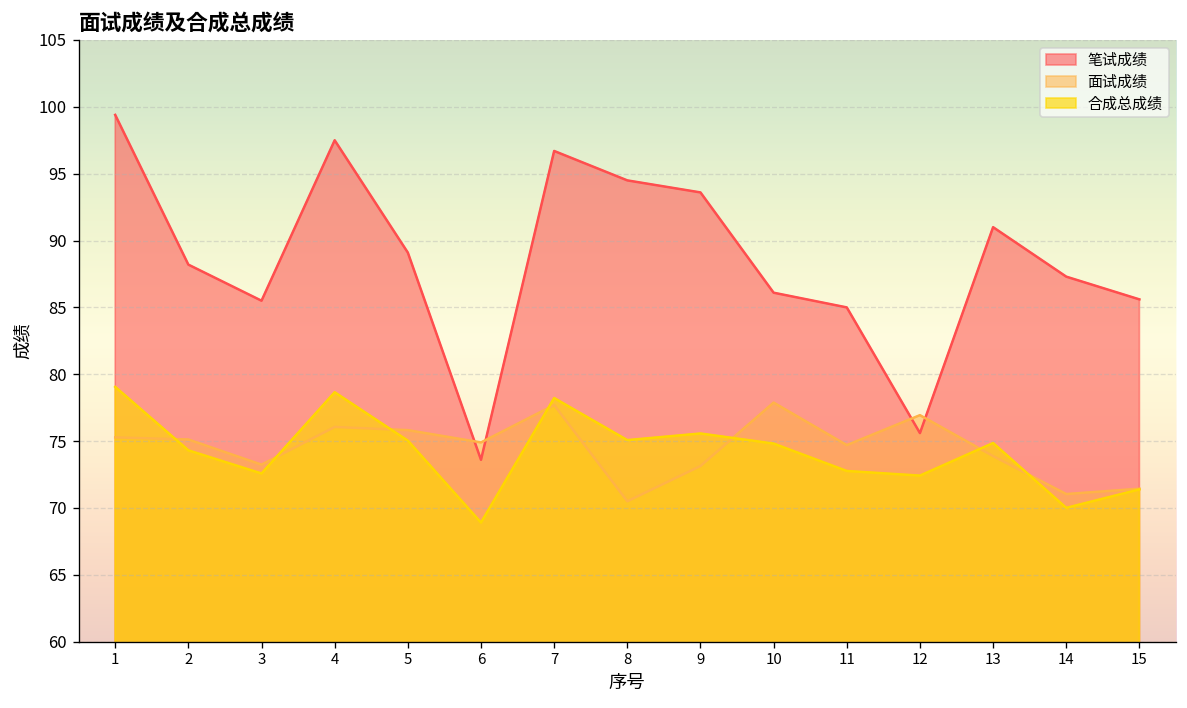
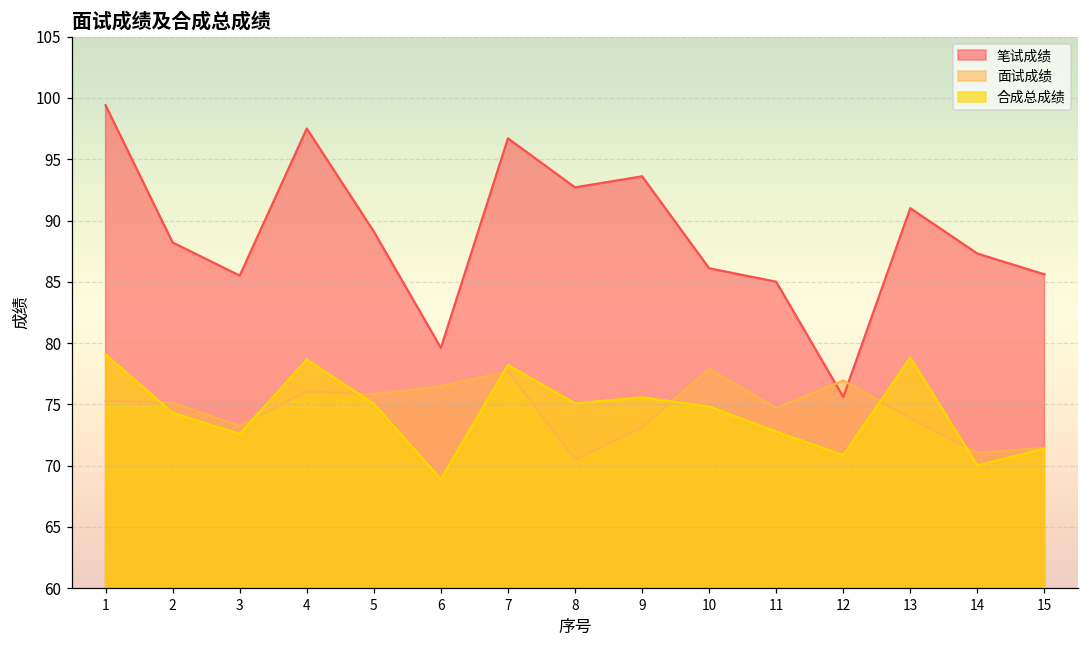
笔试成绩, 6: 73.6 -> 79.6
面试成绩, 6: 74.9 -> 76.5
笔试成绩, 8: 94.5 -> 92.7
合成总成绩, 12: 72.4 -> 70.9
合成总成绩, 13: 74.9 -> 78.8
